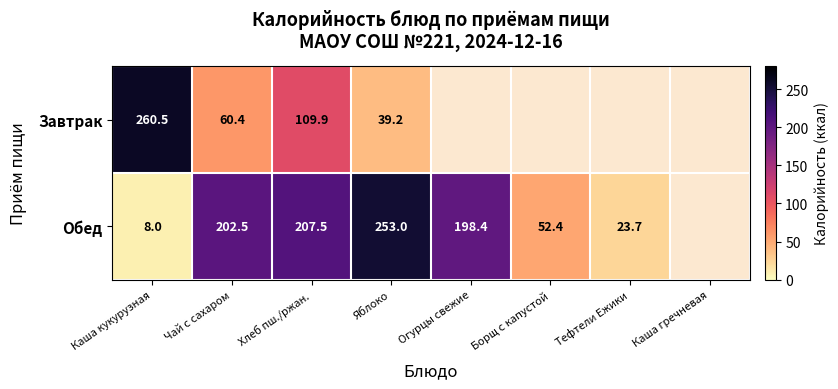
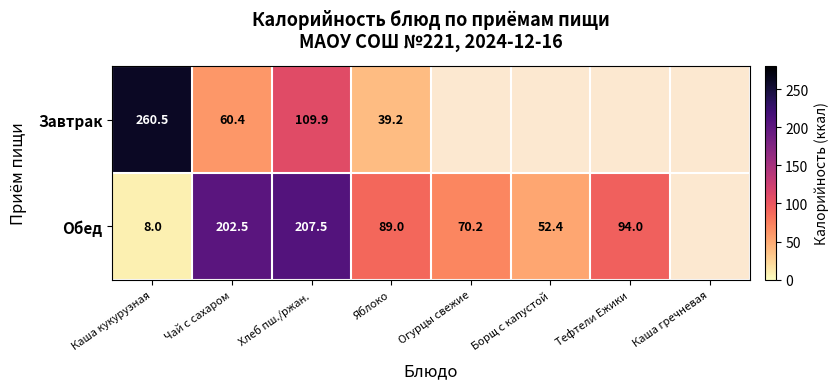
Обед, Яблоко: 253.0 -> 89.0
Обед, Огурцы свежие: 198.4 -> 70.2
Обед, Тефтели Ежики: 23.7 -> 94.0
